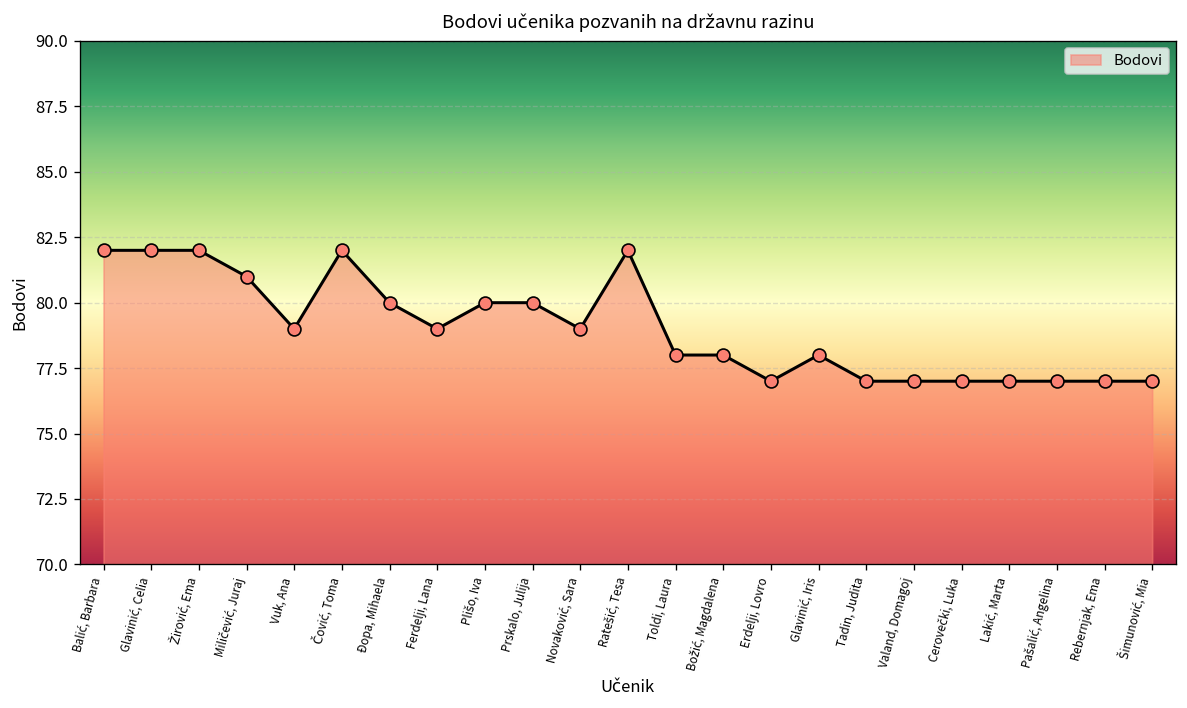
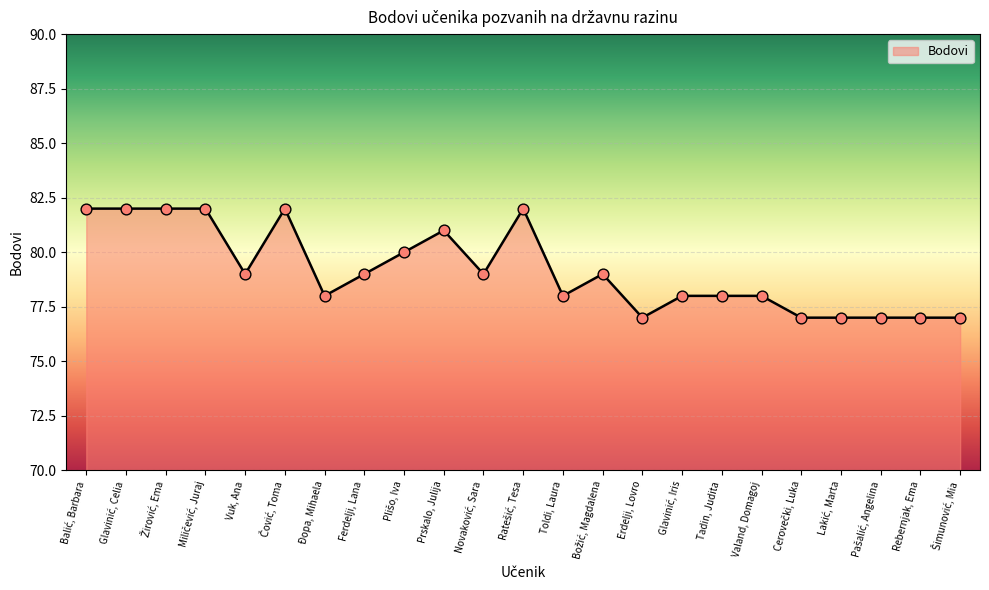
Miličević, Juraj: 81 -> 82
Đopa, Mihaela: 80 -> 78
Prskalo, Julija: 80 -> 81
Božić, Magdalena: 78 -> 79
Tadin, Judita: 77 -> 78
Valand, Domagoj: 77 -> 78
